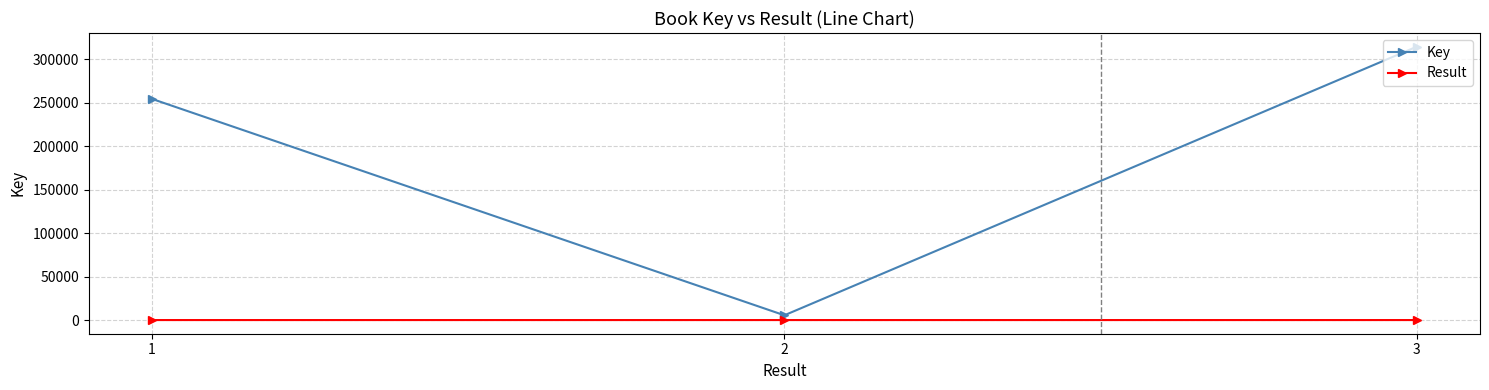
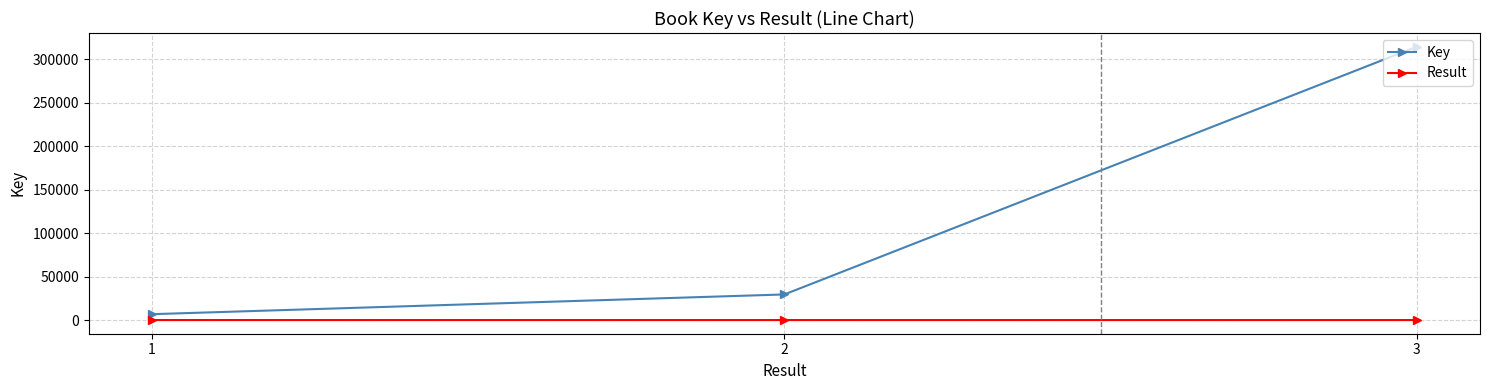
Key, 1: 250000 -> 10000
Key, 2: 10000 -> 30000
